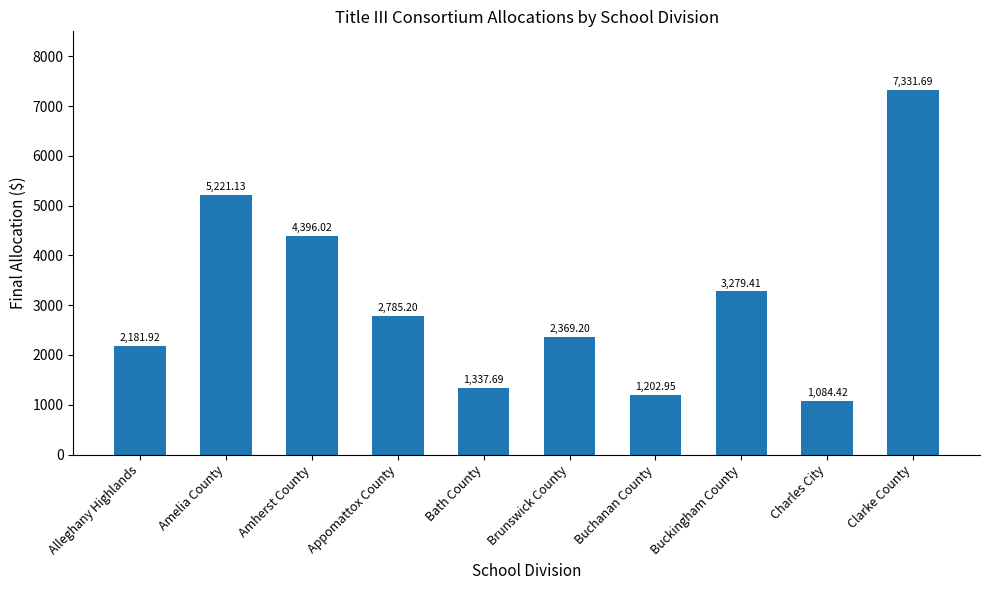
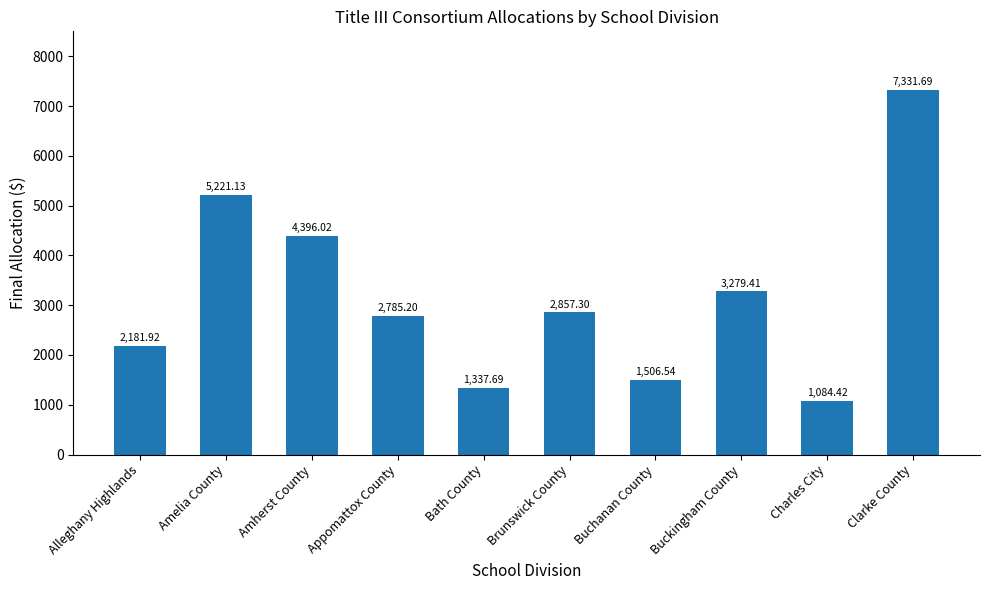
Brunswick County: 2,369.20 -> 2,857.30
Buchanan County: 1,202.95 -> 1,506.54
